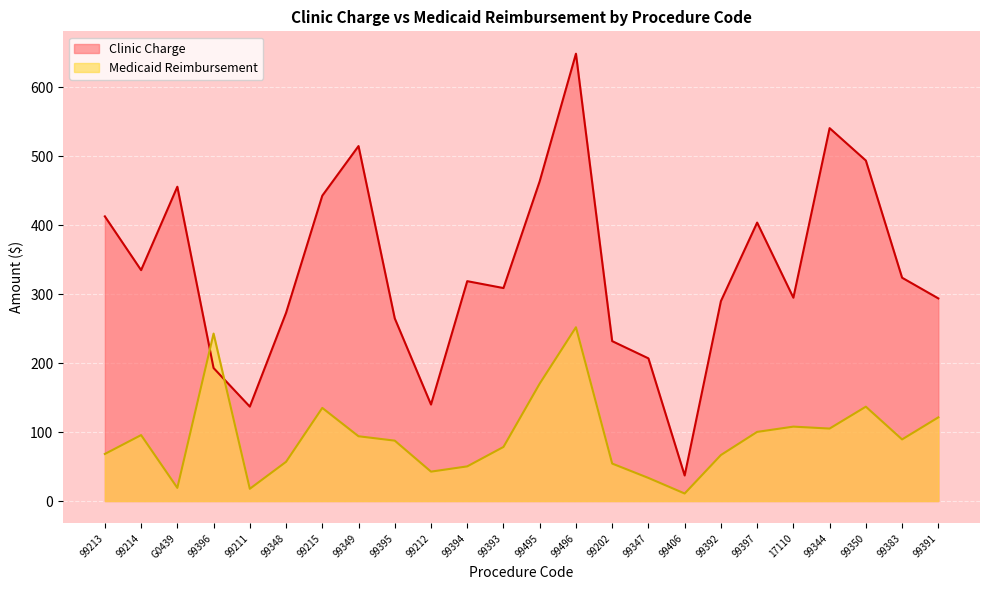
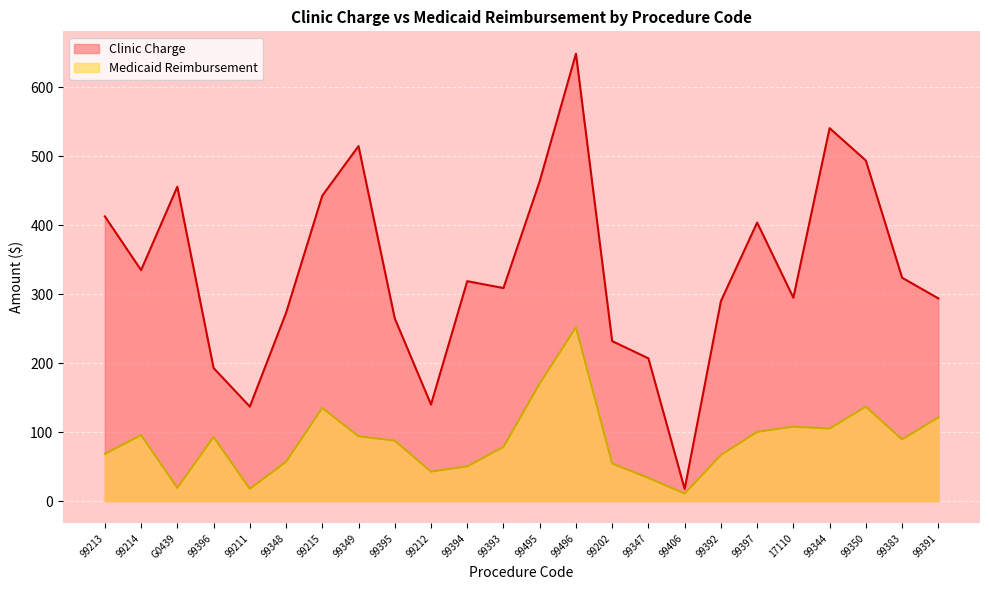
Medicaid Reimbursement, 99396: 240 -> 90
Clinic Charge, 99406: 40 -> 20
